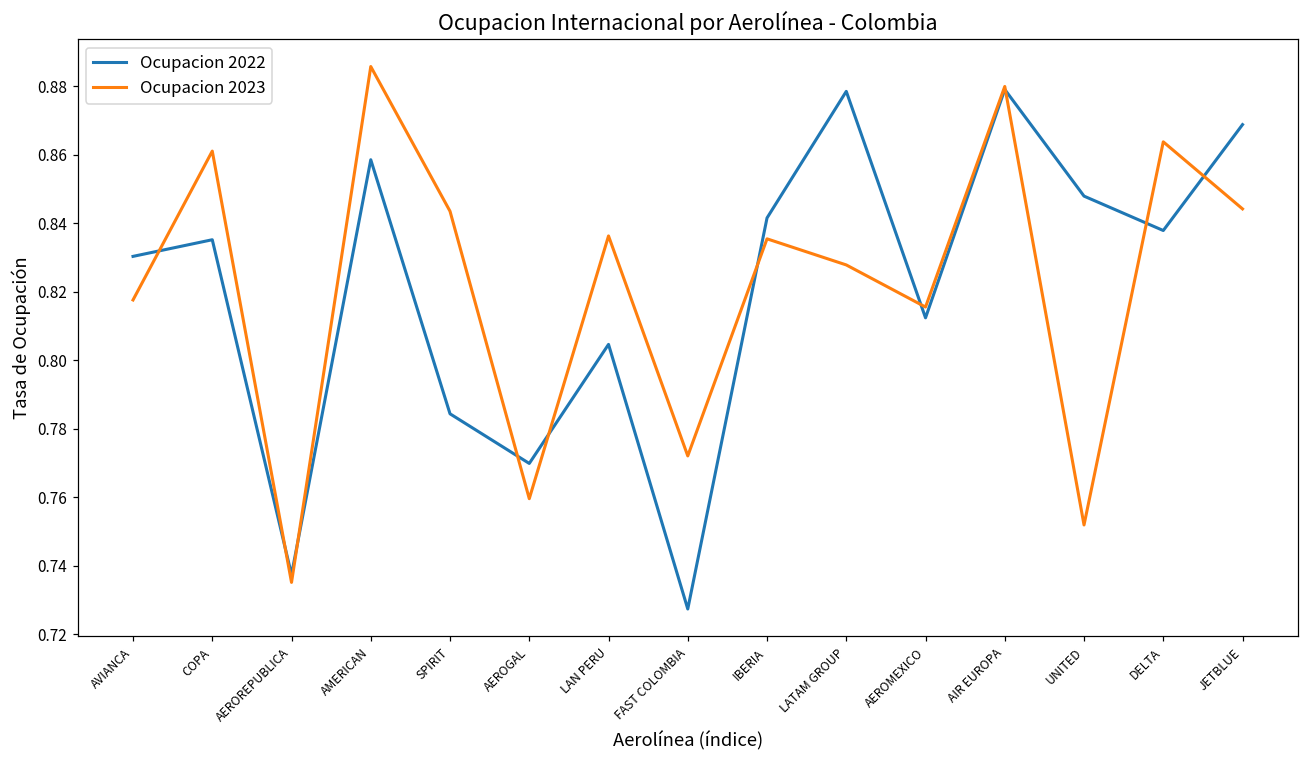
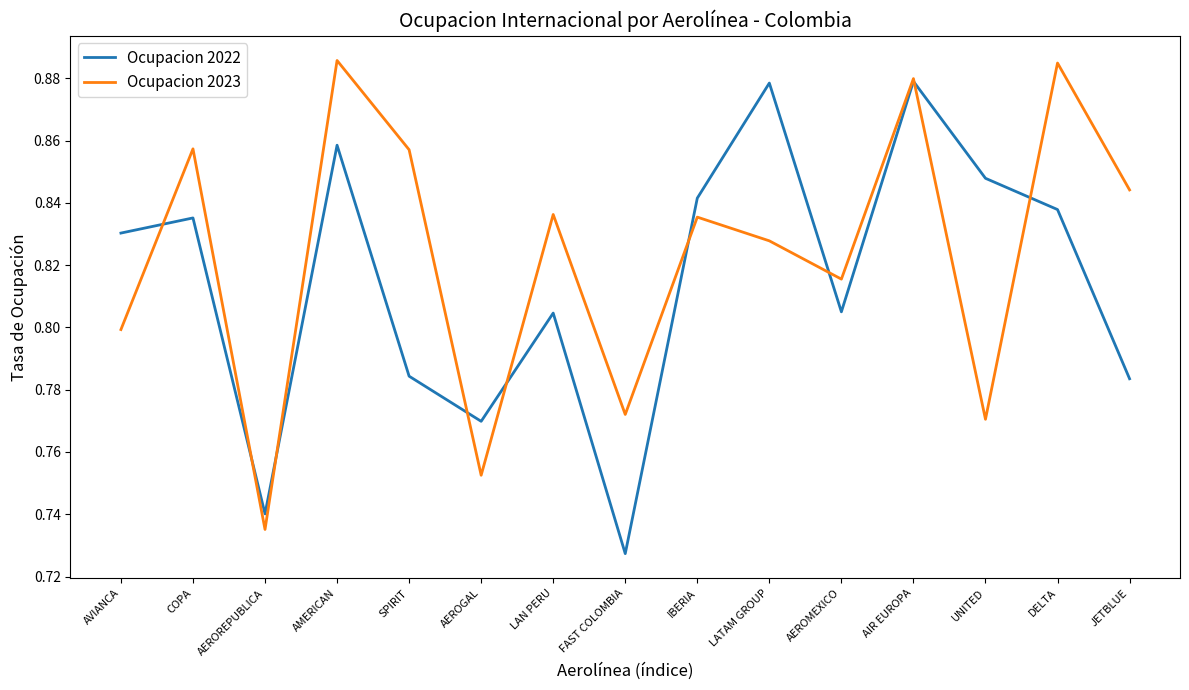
Ocupacion 2023, AVIANCA: 0.818 -> 0.799
Ocupacion 2023, COPA: 0.861 -> 0.857
Ocupacion 2022, AEROREPUBLICA: 0.737 -> 0.740
Ocupacion 2023, SPIRIT: 0.843 -> 0.857
Ocupacion 2023, AEROGAL: 0.760 -> 0.753
Ocupacion 2022, AEROMEXICO: 0.812 -> 0.805
Ocupacion 2023, UNITED: 0.752 -> 0.771
Ocupacion 2023, DELTA: 0.864 -> 0.885
Ocupacion 2022, JETBLUE: 0.869 -> 0.784
